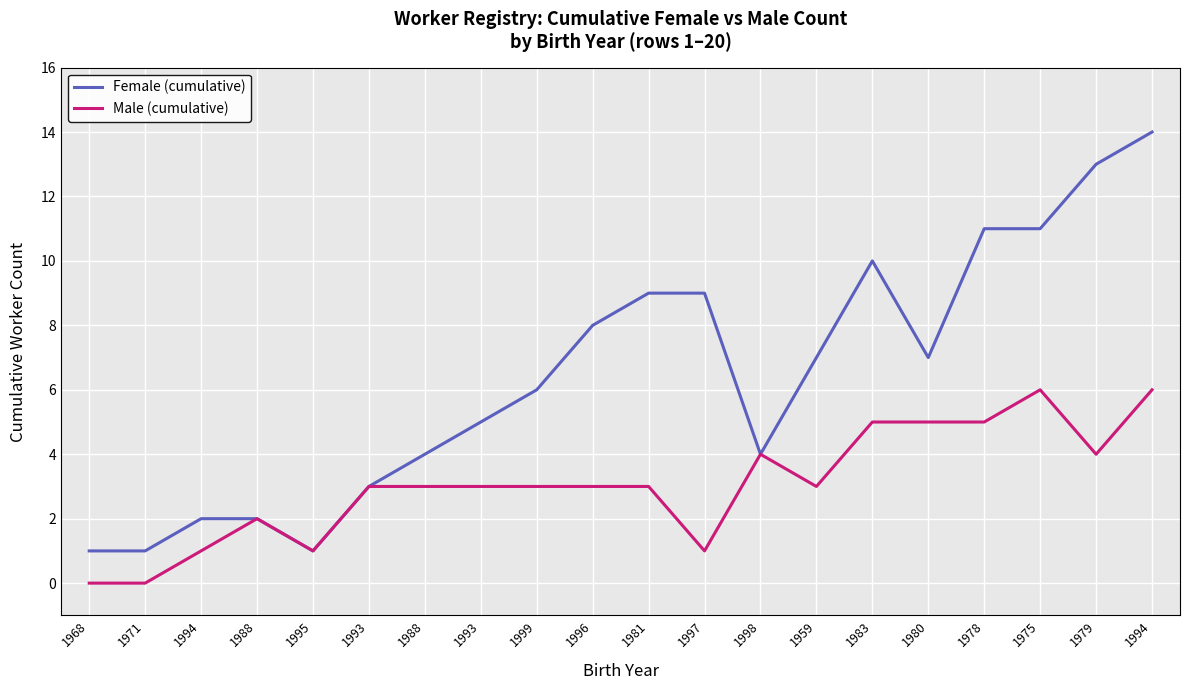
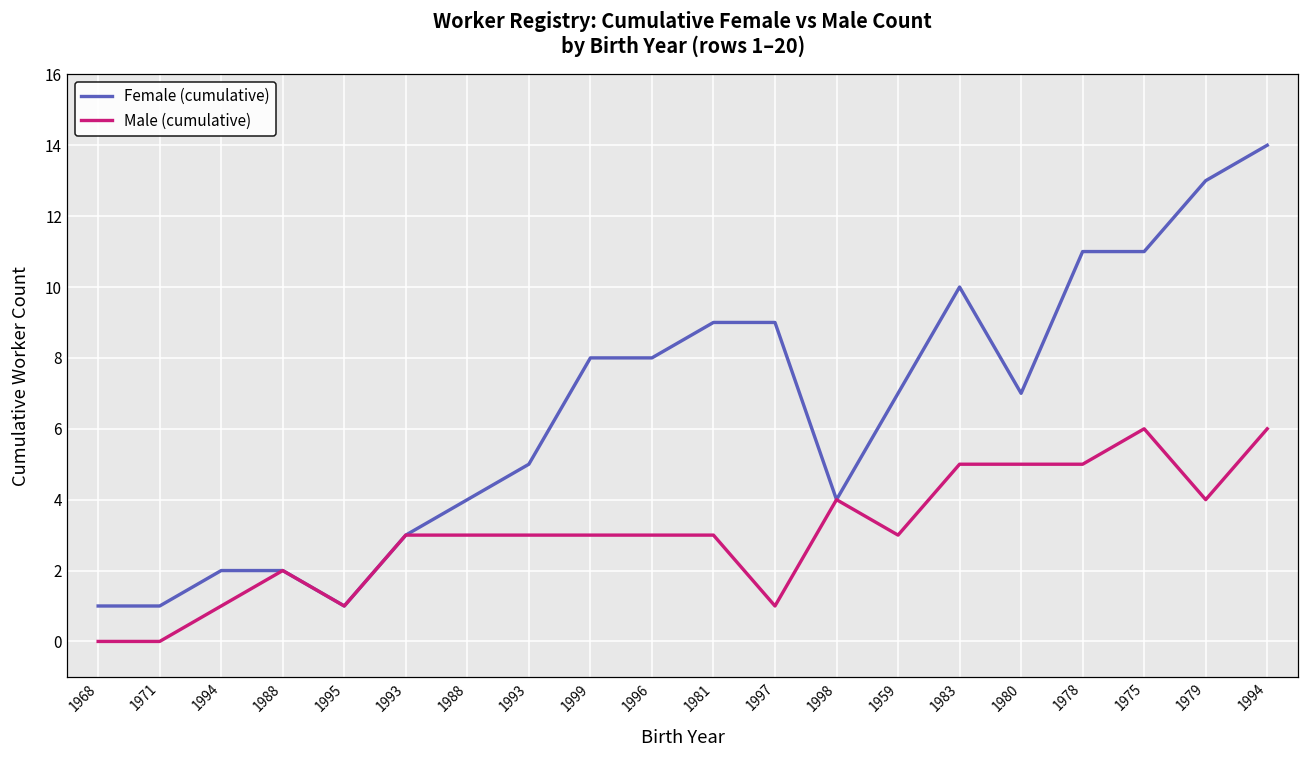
Female (cumulative), 1999: 6 -> 8
